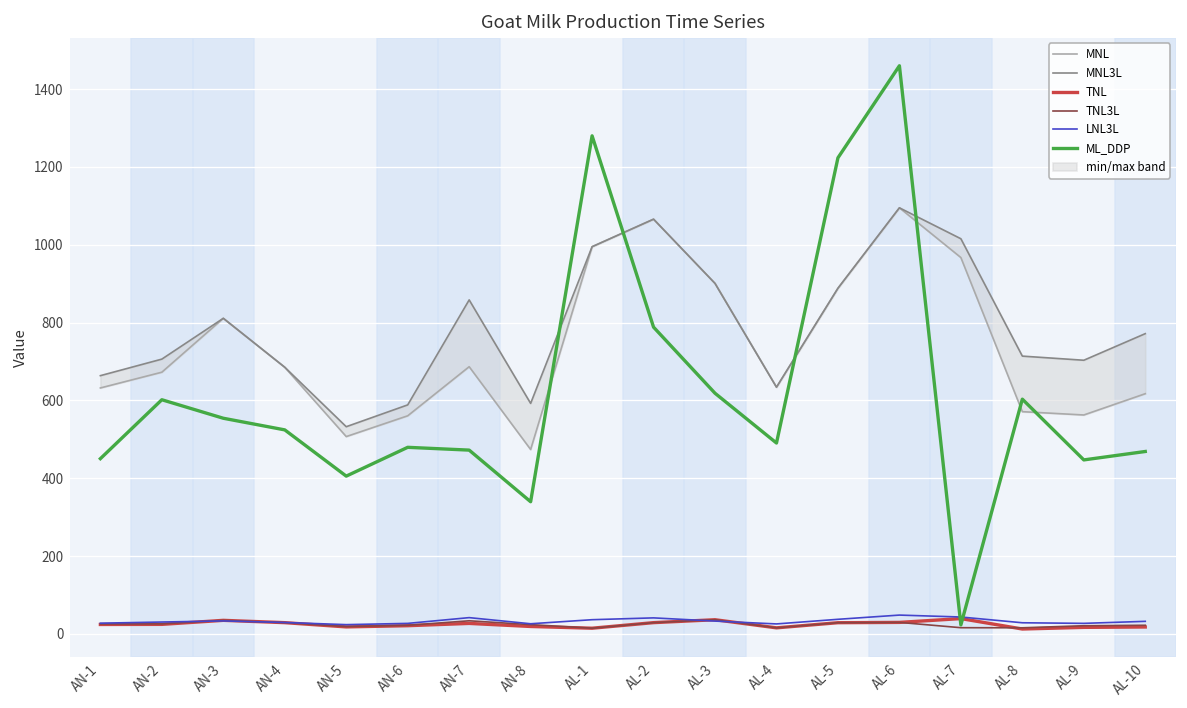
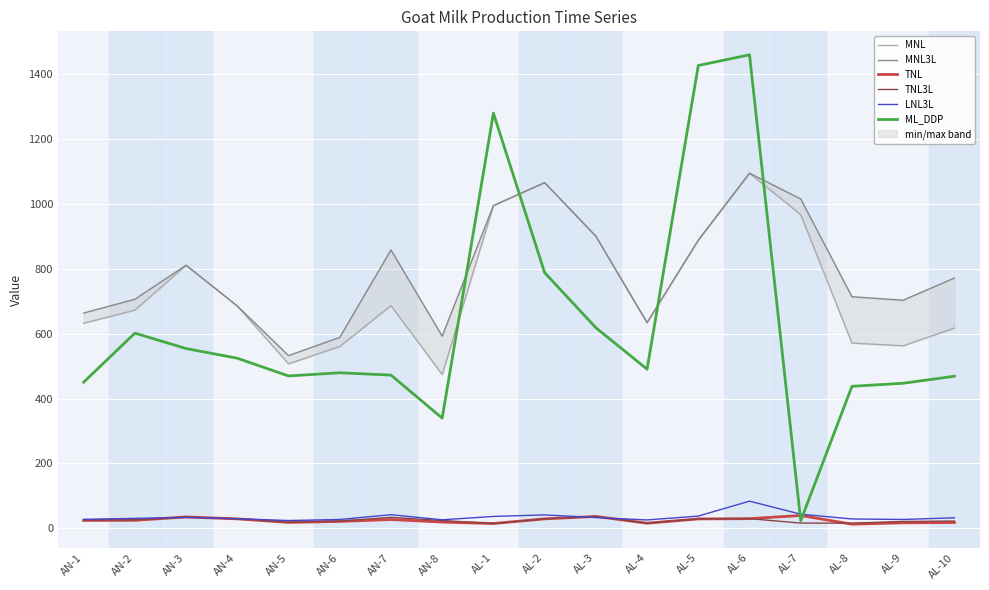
ML_DDP, AN-5: 410 -> 470
ML_DDP, AL-5: 1220 -> 1430
LNL3L, AL-6: 50 -> 80
ML_DDP, AL-8: 600 -> 440
